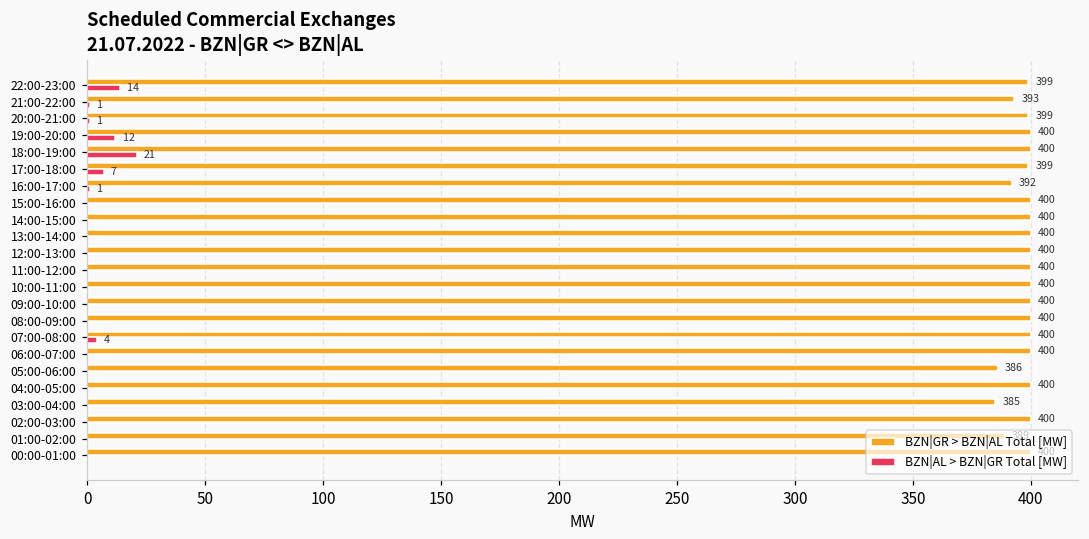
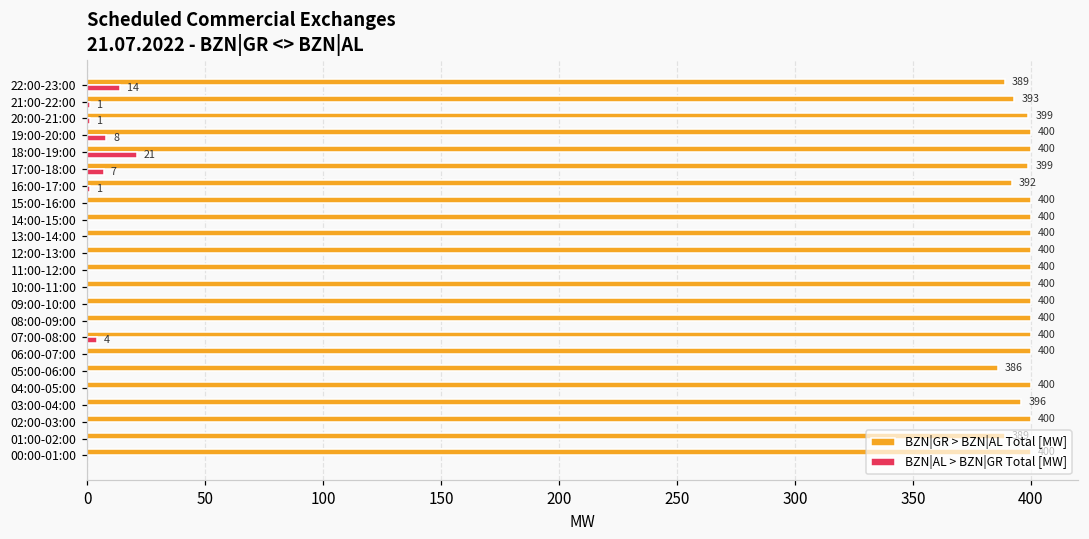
BZN|GR > BZN|AL Total [MW], 22:00-23:00: 399 -> 389
BZN|AL > BZN|GR Total [MW], 19:00-20:00: 12 -> 8
BZN|GR > BZN|AL Total [MW], 03:00-04:00: 385 -> 396
